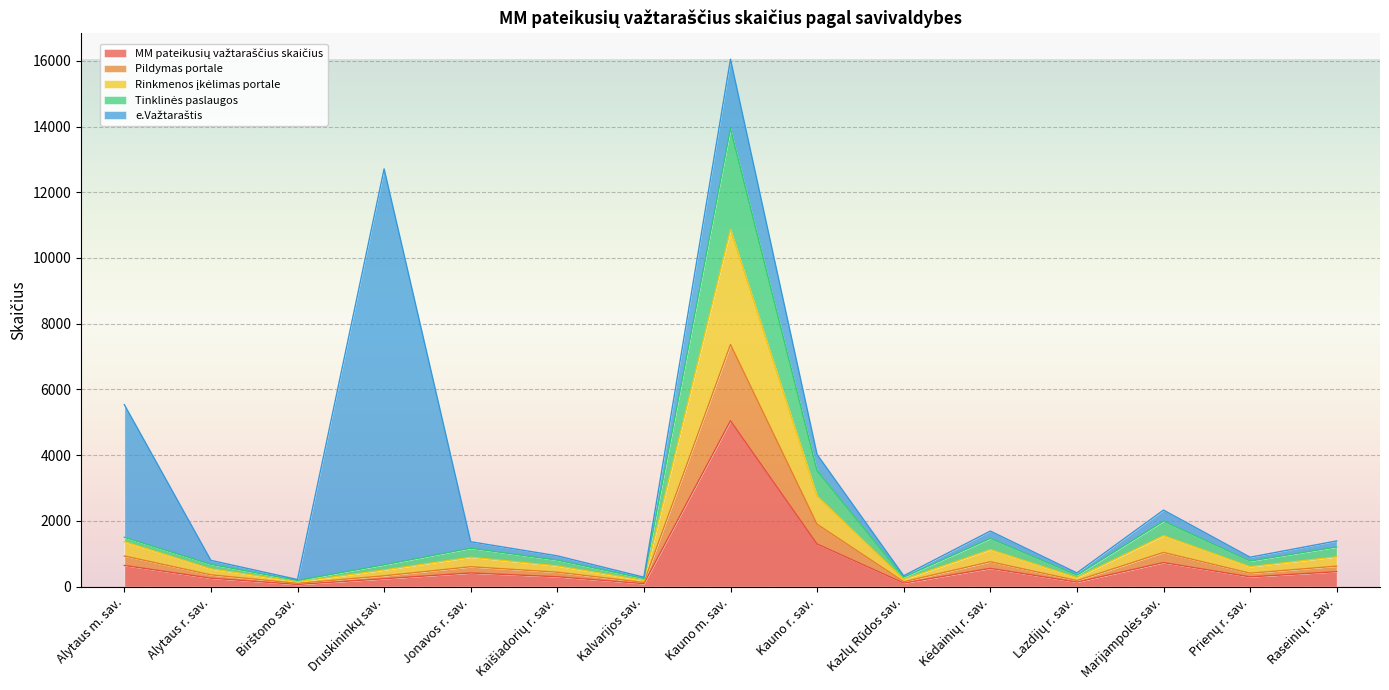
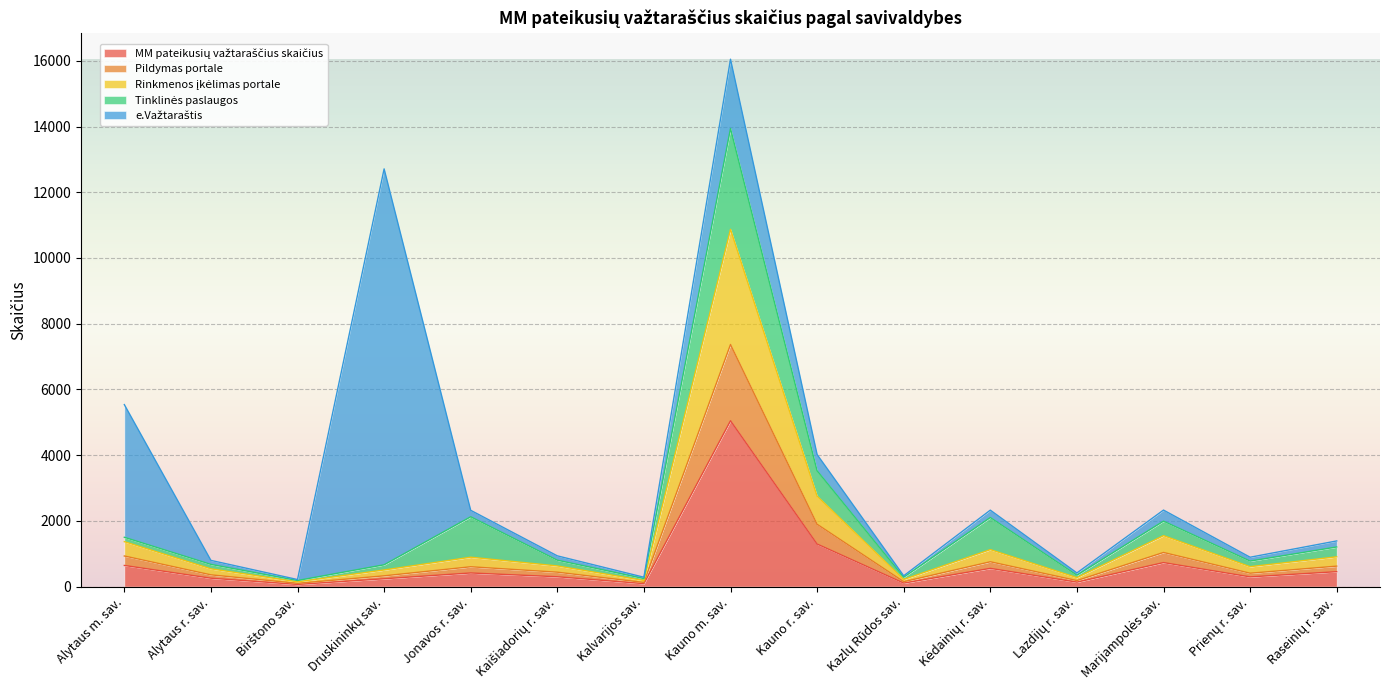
Tinklinės paslaugos, Jonavos r. sav.: 300 -> 1200
Tinklinės paslaugos, Kėdainių r. sav.: 300 -> 1000
